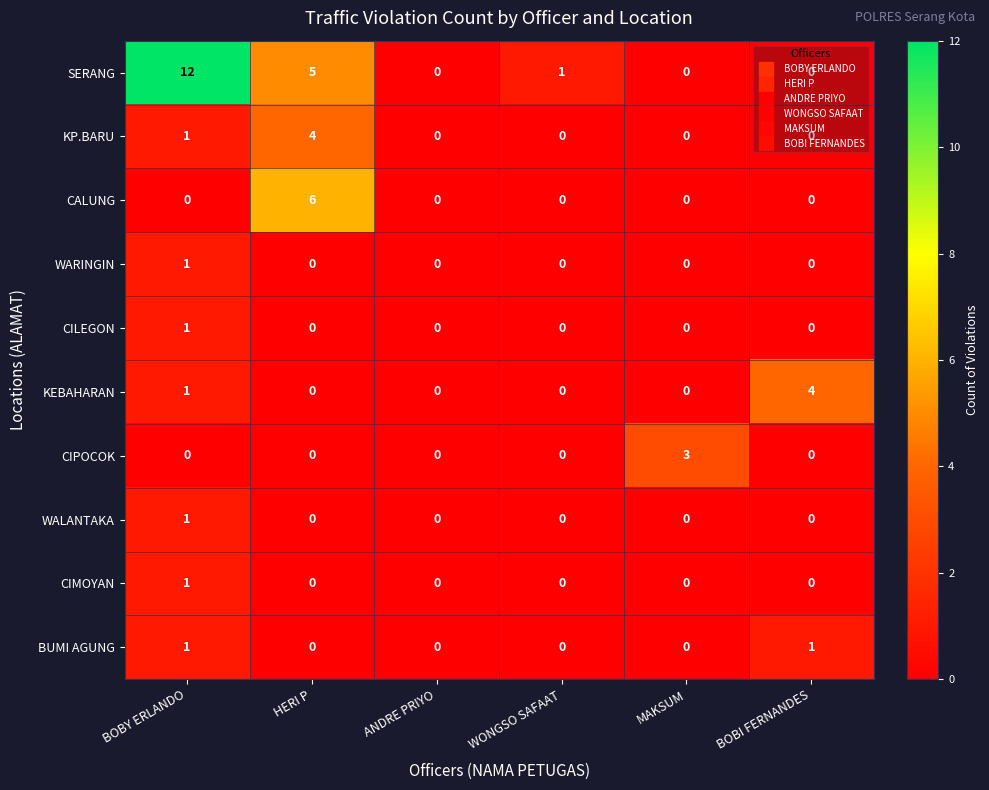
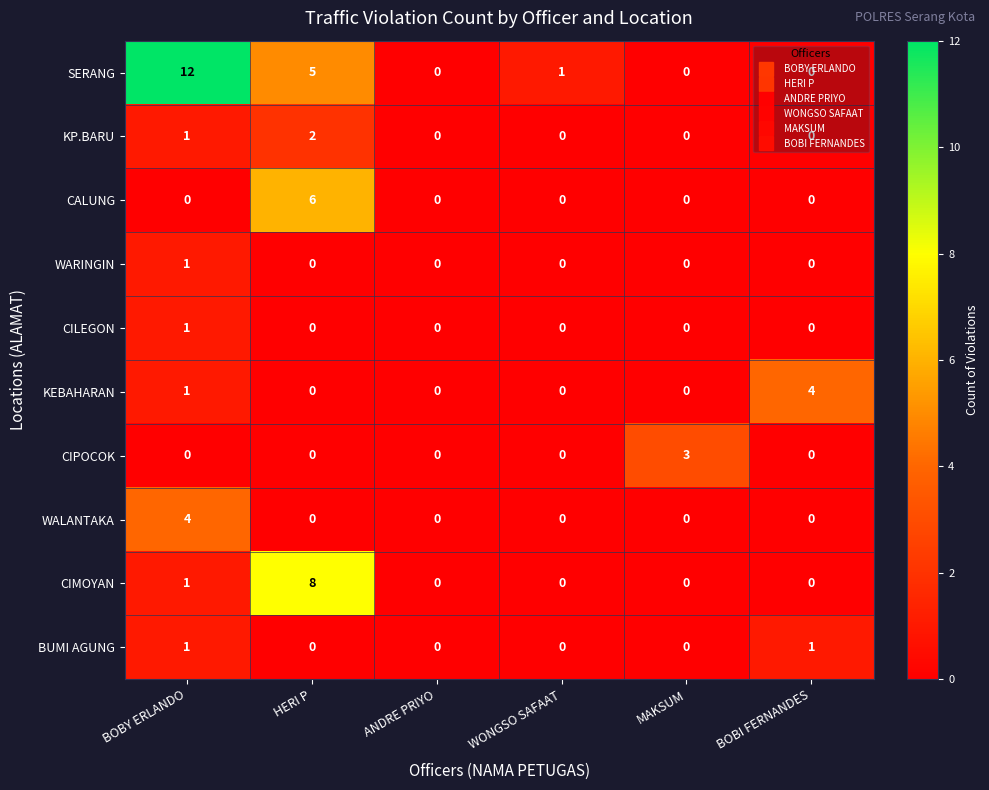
KP.BARU, HERI P: 4 -> 2
WALANTAKA, BOBY ERLANDO: 1 -> 4
CIMOYAN, HERI P: 0 -> 8
